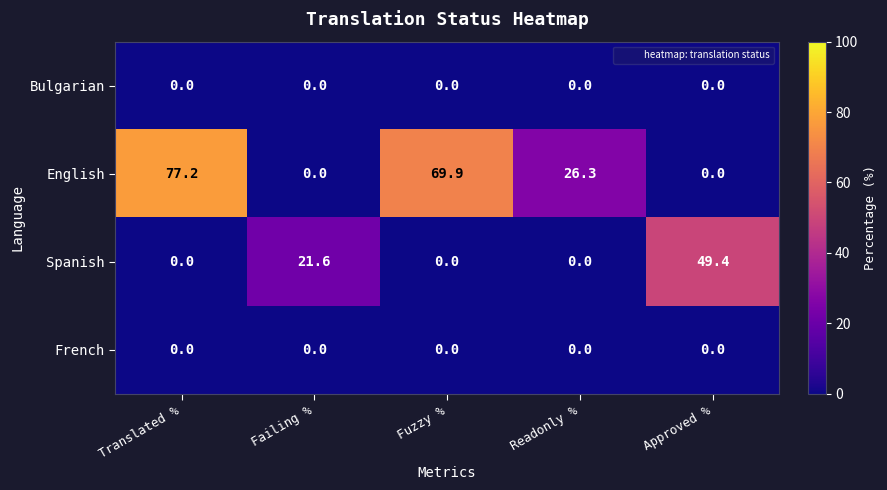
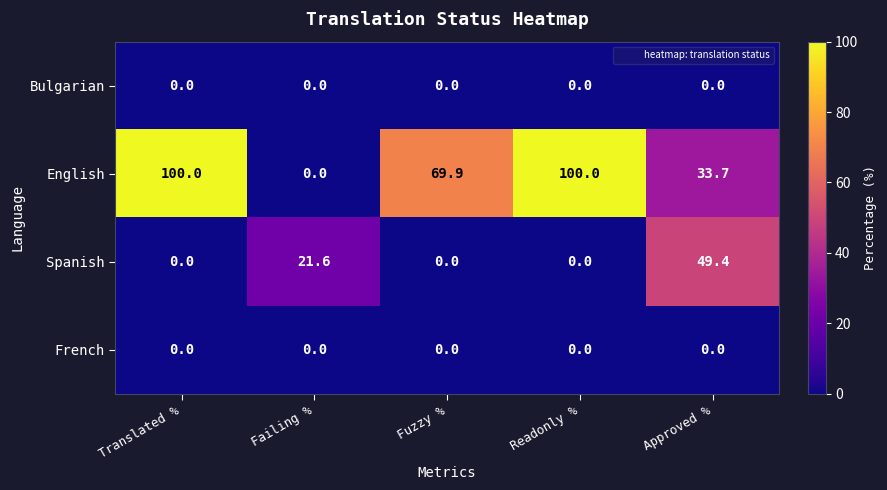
English, Translated %: 77.2 -> 100.0
English, Readonly %: 26.3 -> 100.0
English, Approved %: 0.0 -> 33.7
